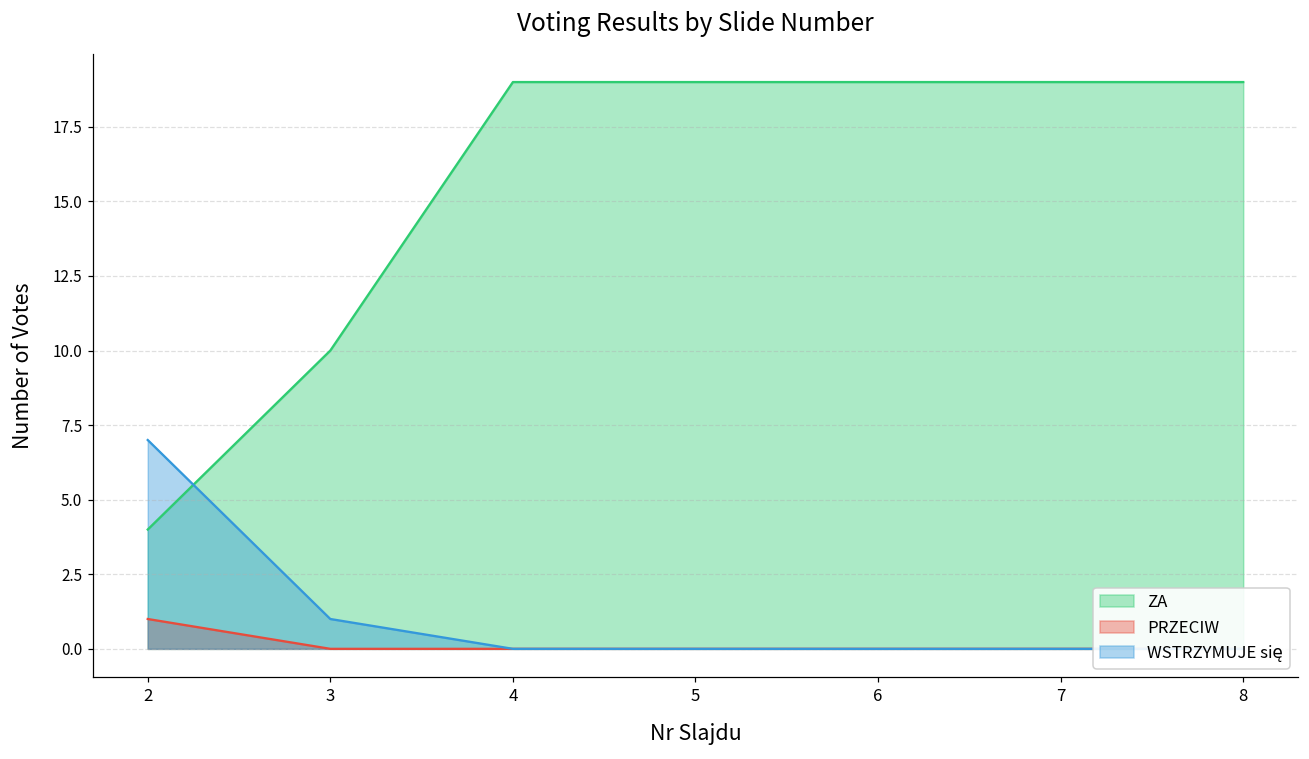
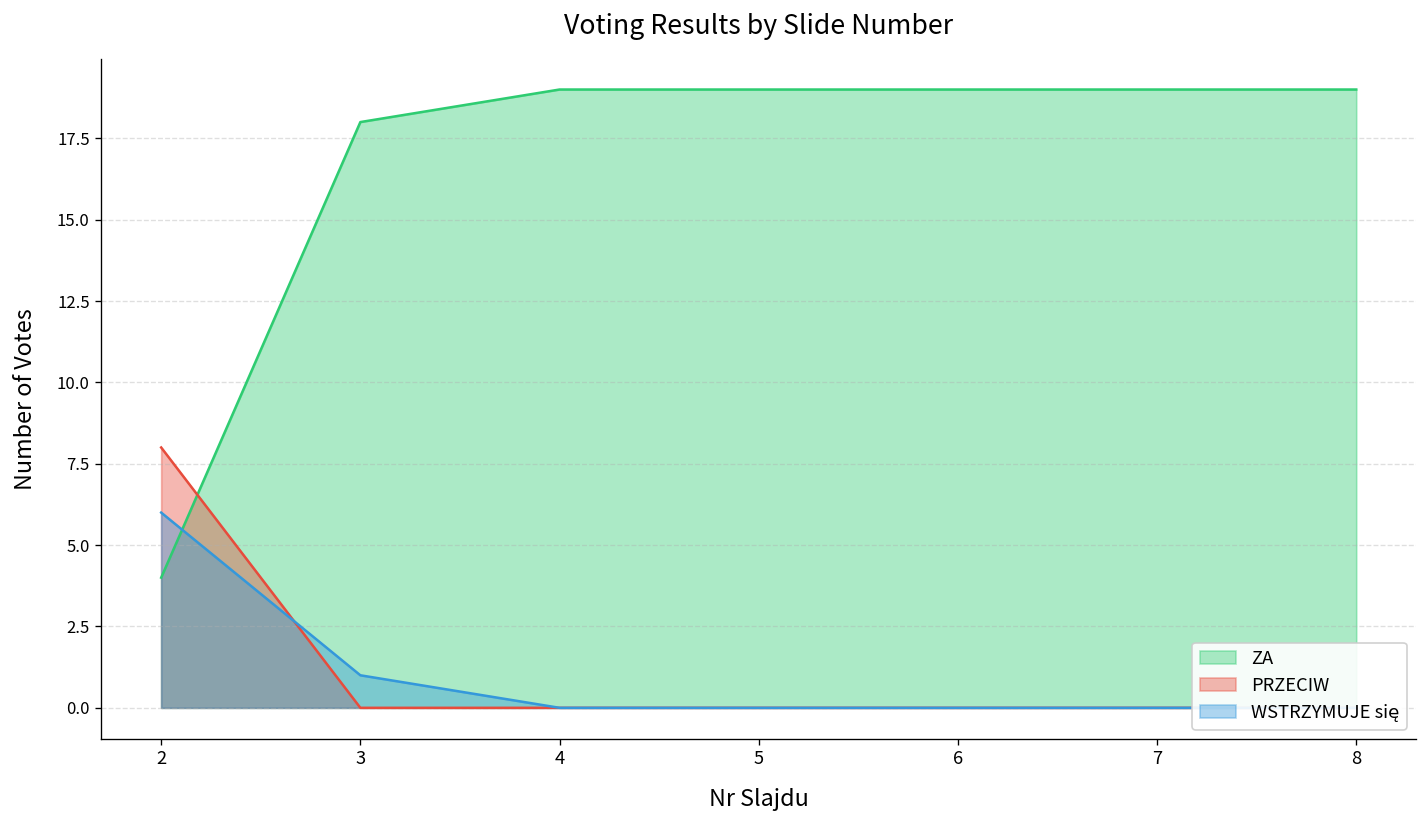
PRZECIW, 2: 1 -> 8
WSTRZYMUJE się, 2: 7 -> 6
ZA, 3: 10 -> 18
